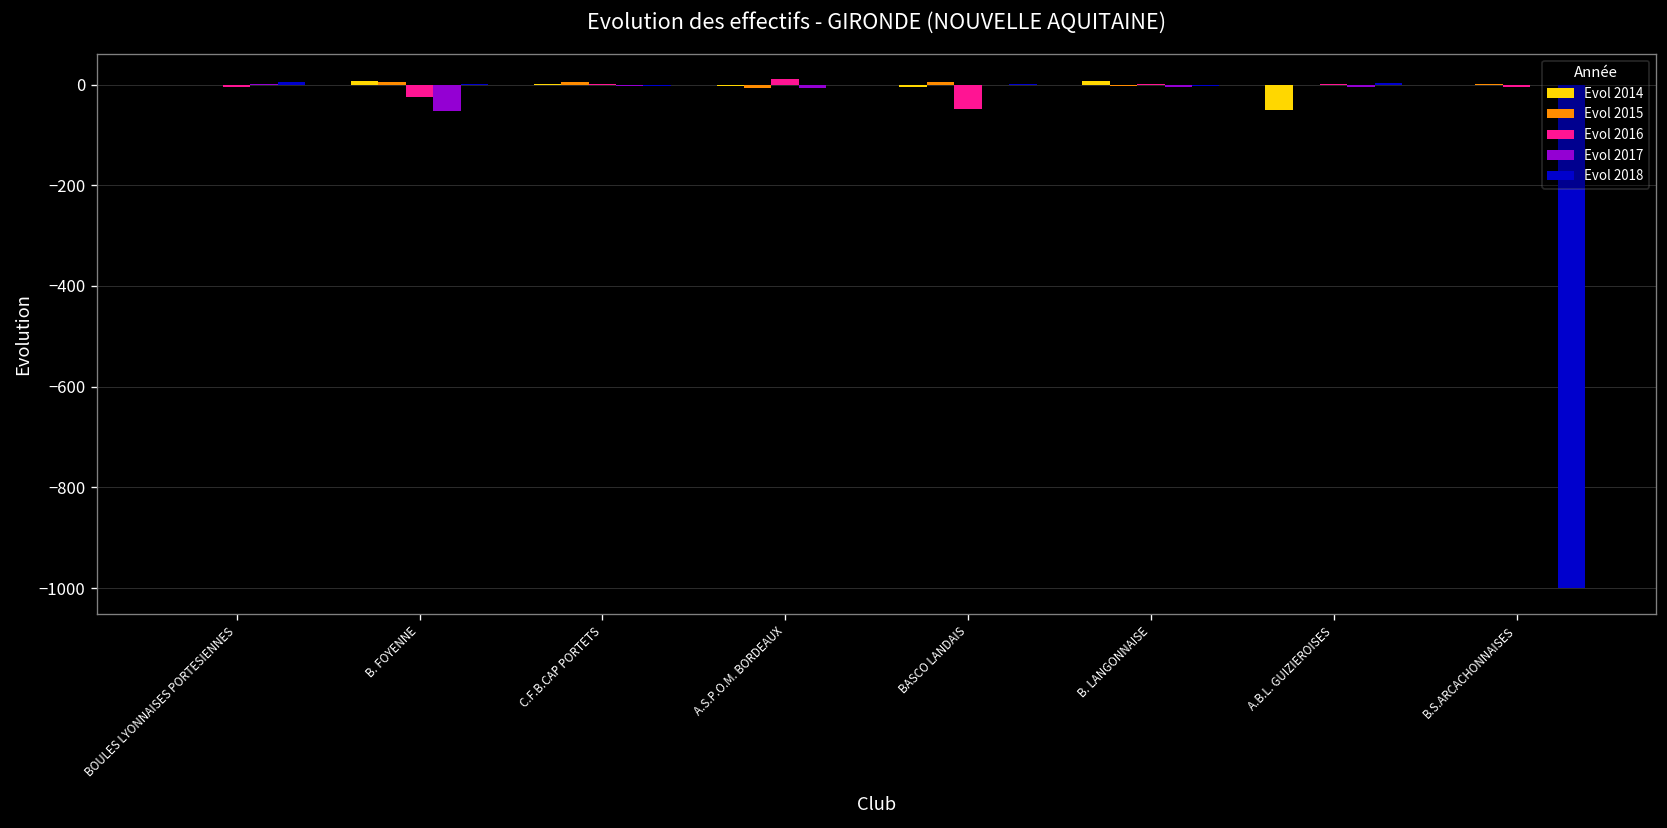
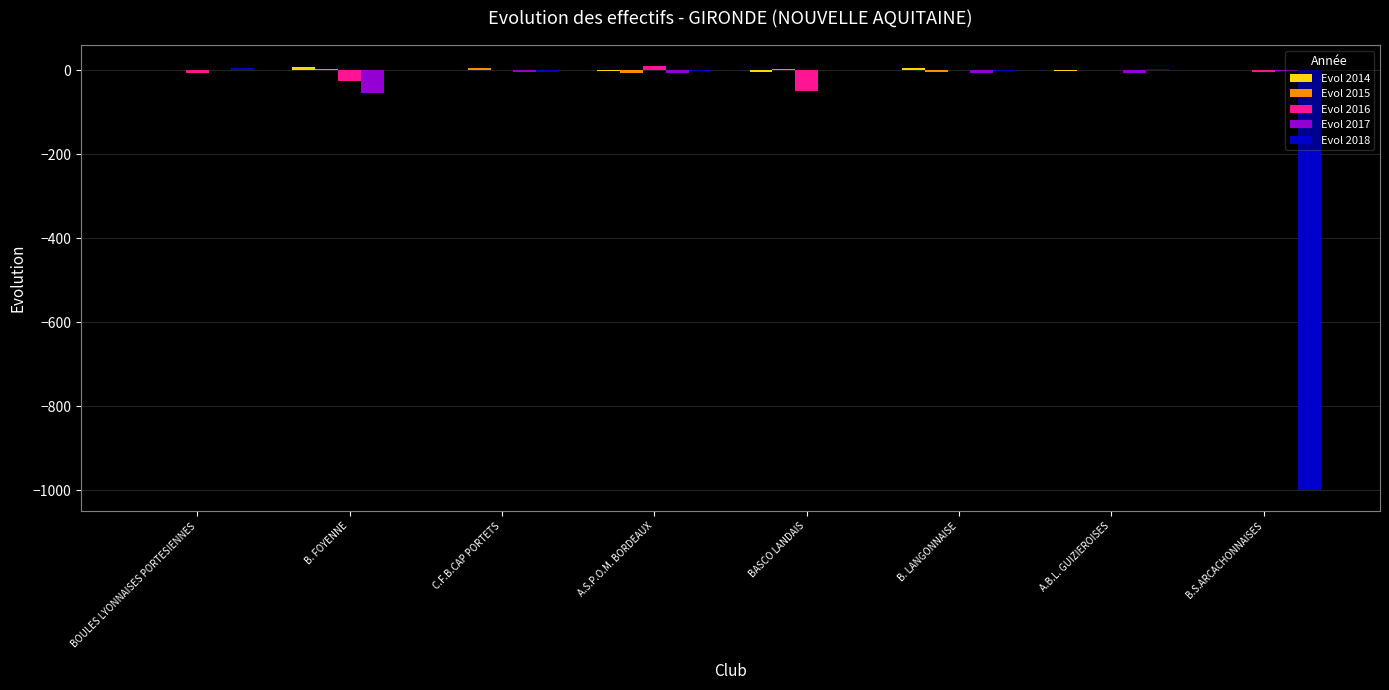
Evol 2014, A.B.L. GUIZIEROISES: -50 -> 0
